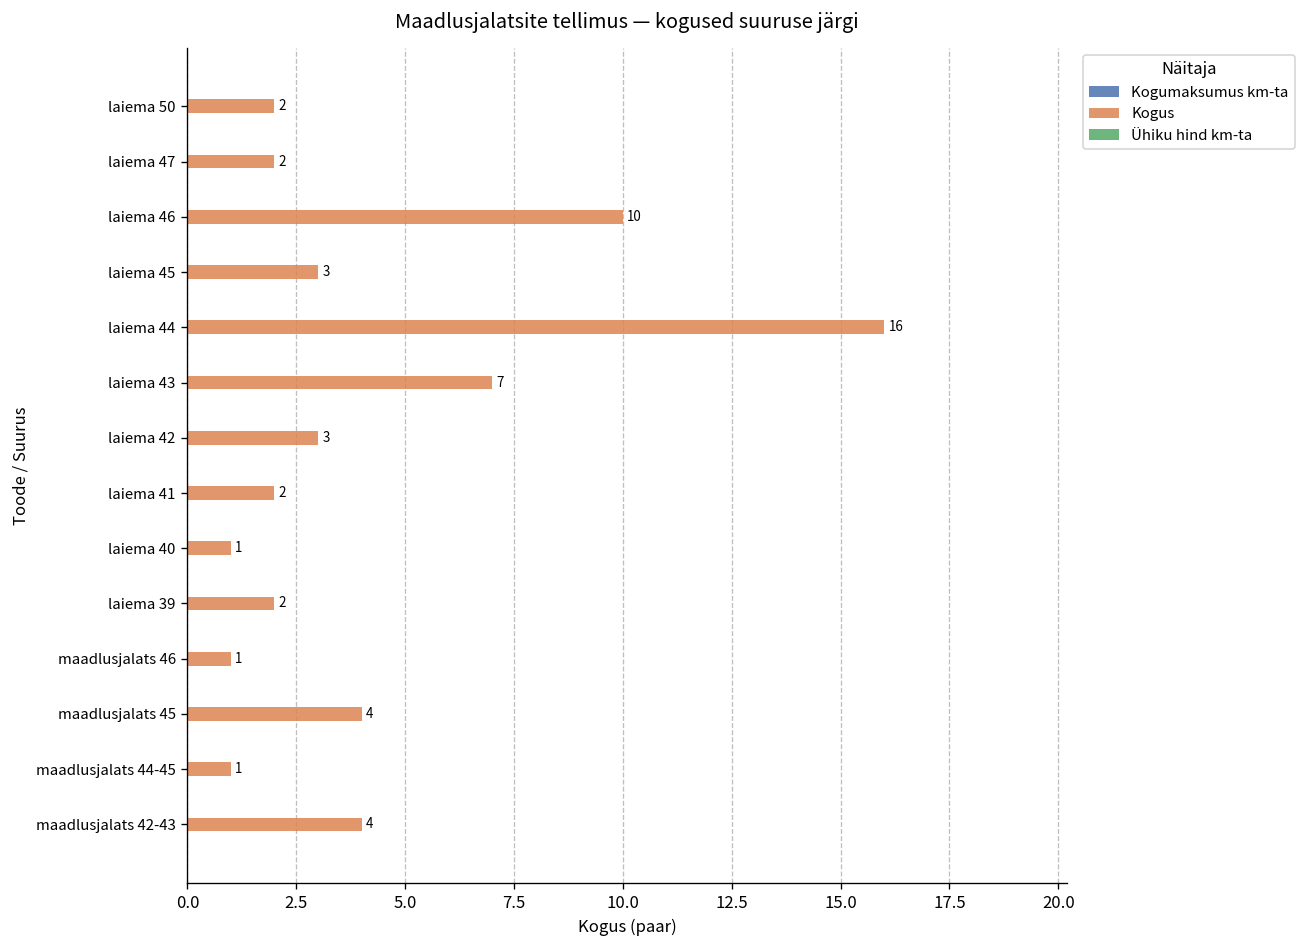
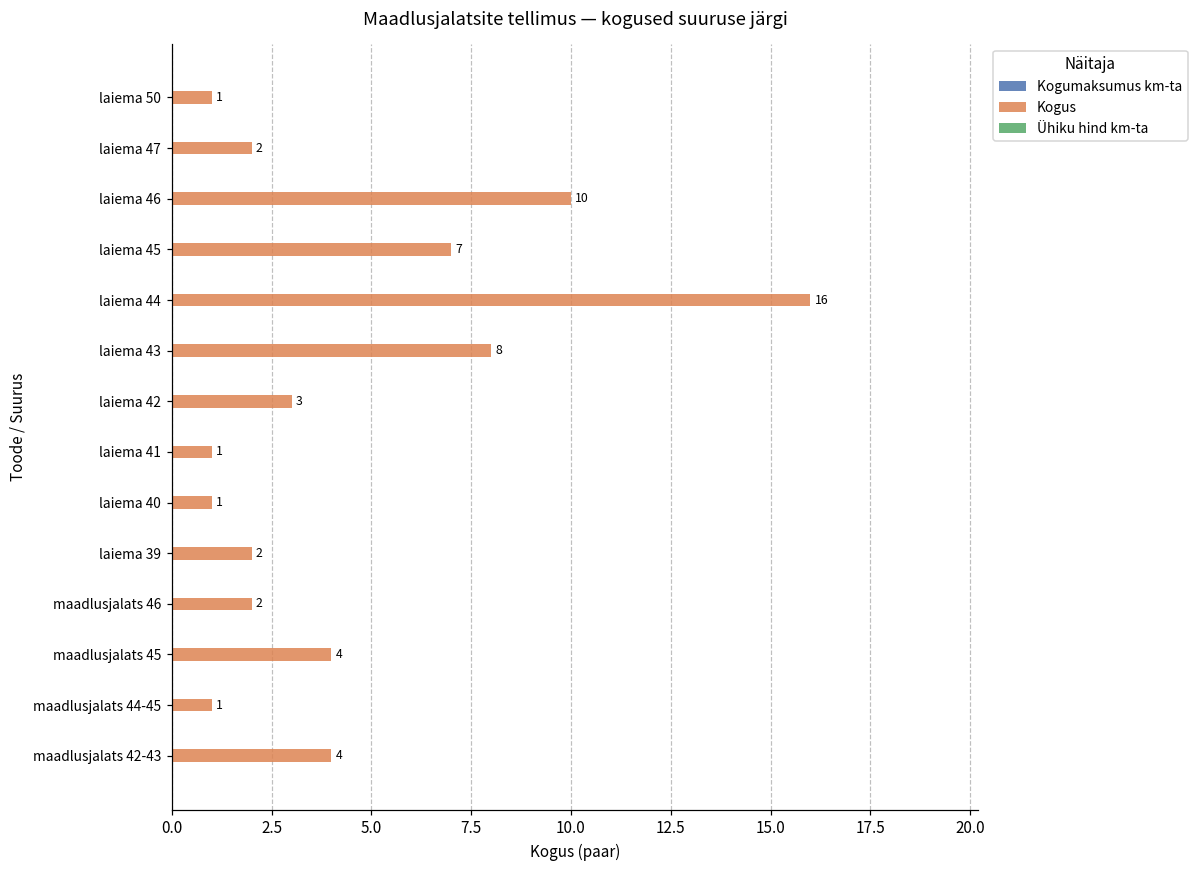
Kogus, laiema 50: 2 -> 1
Kogus, laiema 45: 3 -> 7
Kogus, laiema 43: 7 -> 8
Kogus, laiema 41: 2 -> 1
Kogus, maadlusjalats 46: 1 -> 2
